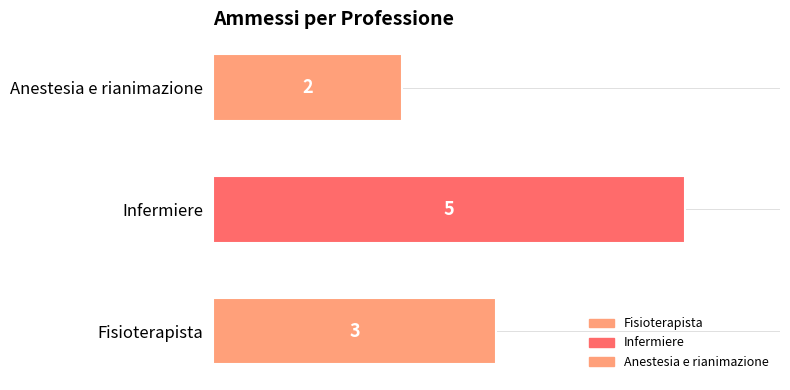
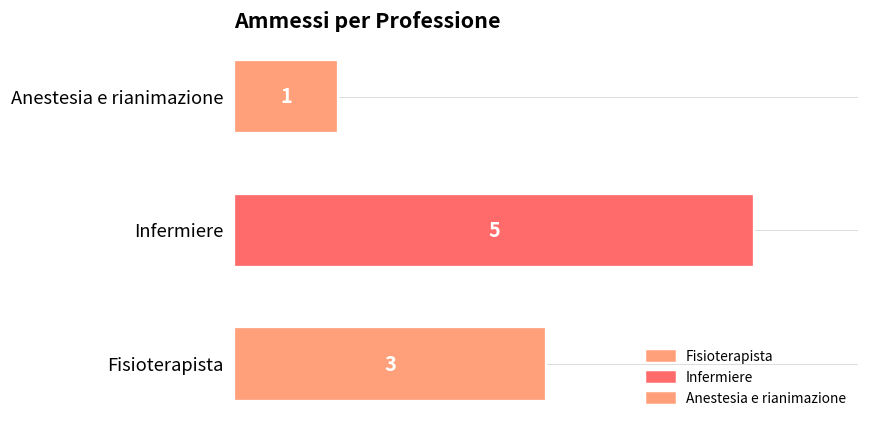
Anestesia e rianimazione: 2 -> 1
